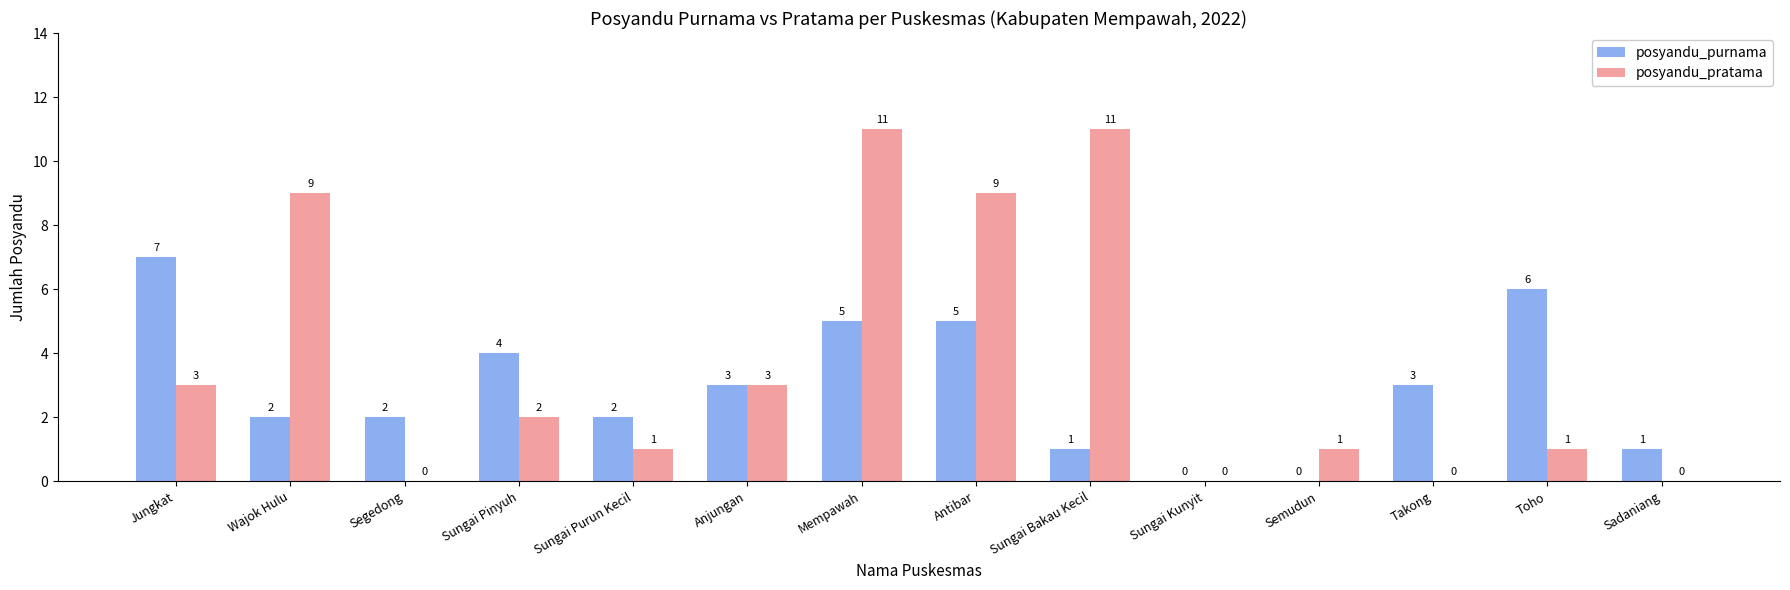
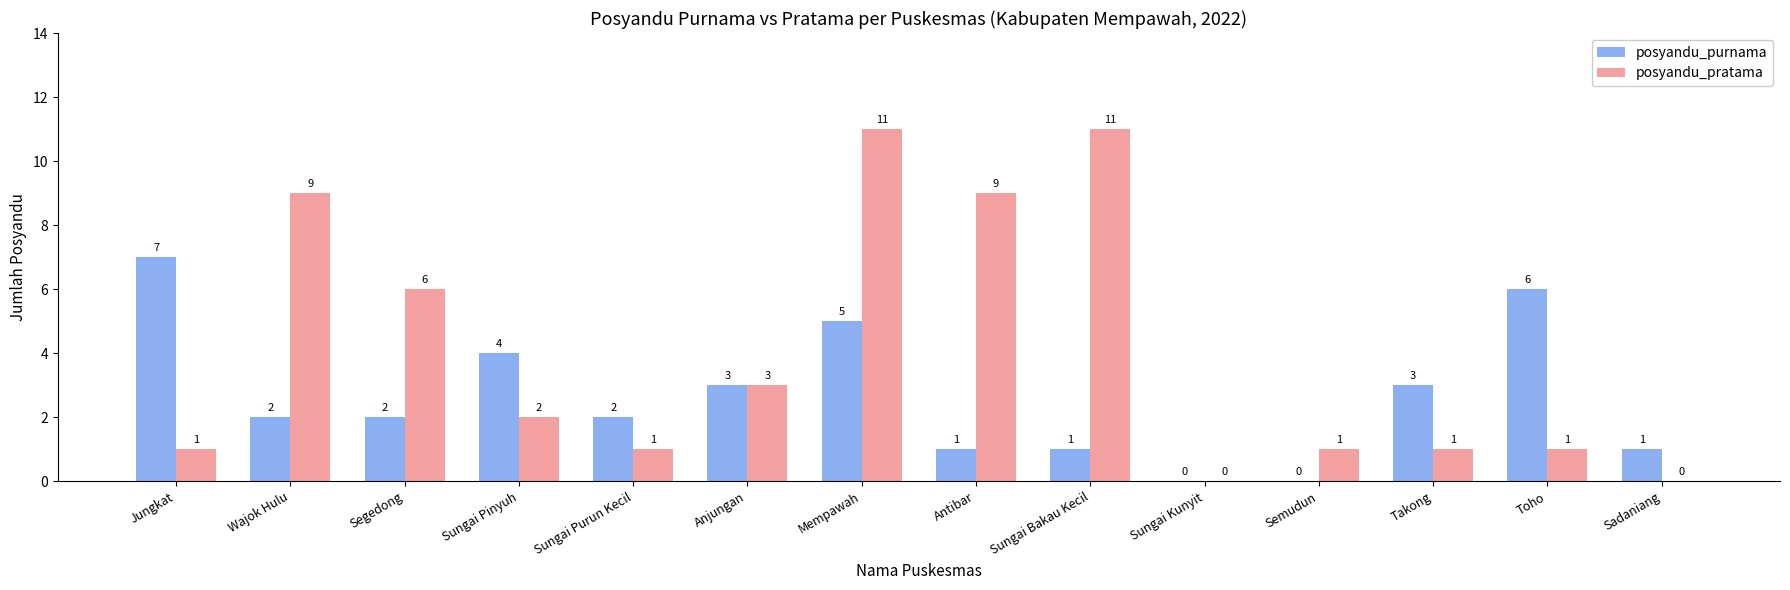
posyandu_pratama, Jungkat: 3 -> 1
posyandu_pratama, Segedong: 0 -> 6
posyandu_purnama, Antibar: 5 -> 1
posyandu_pratama, Takong: 0 -> 1
